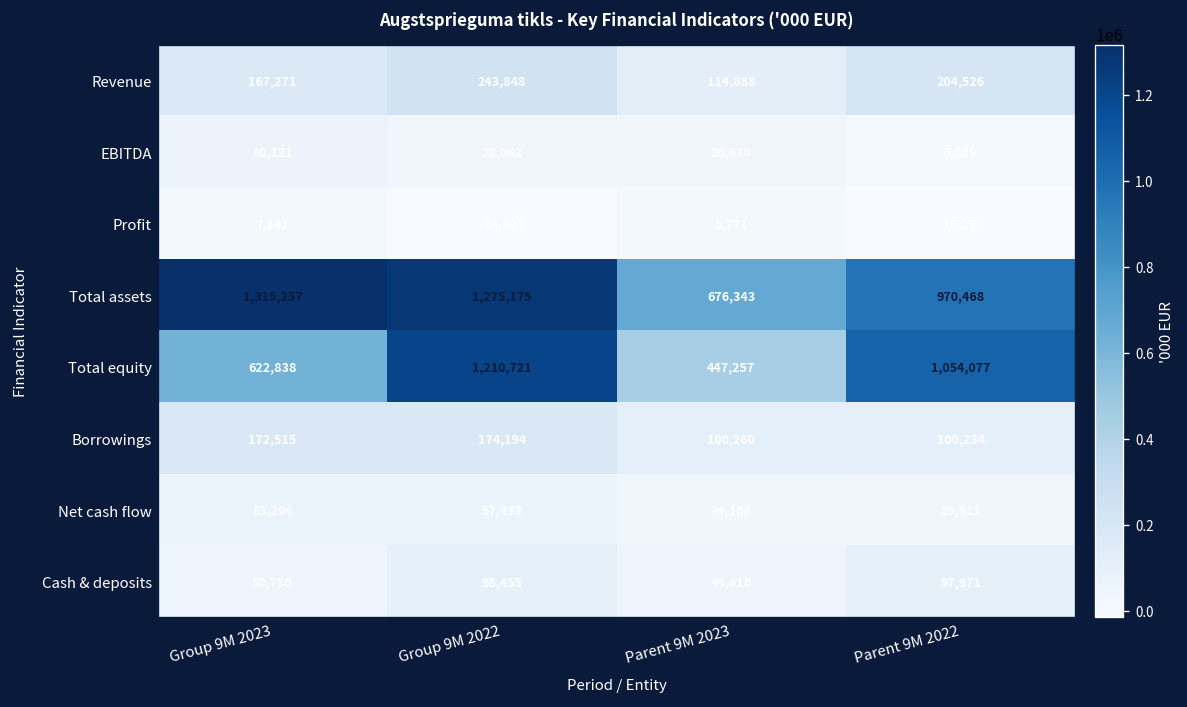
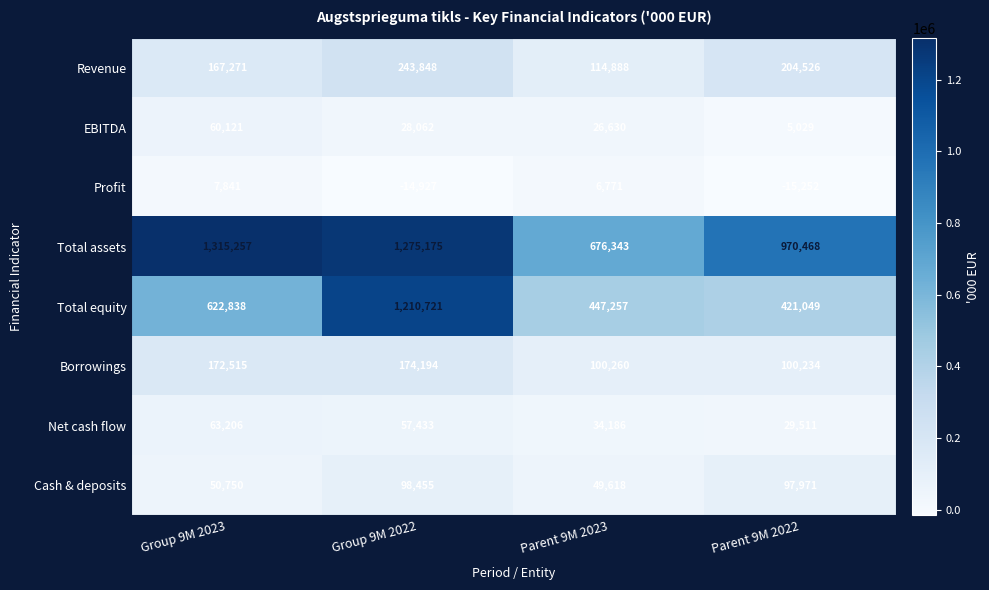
Total equity, Parent 9M 2022: 1,054,077 -> 421,049
